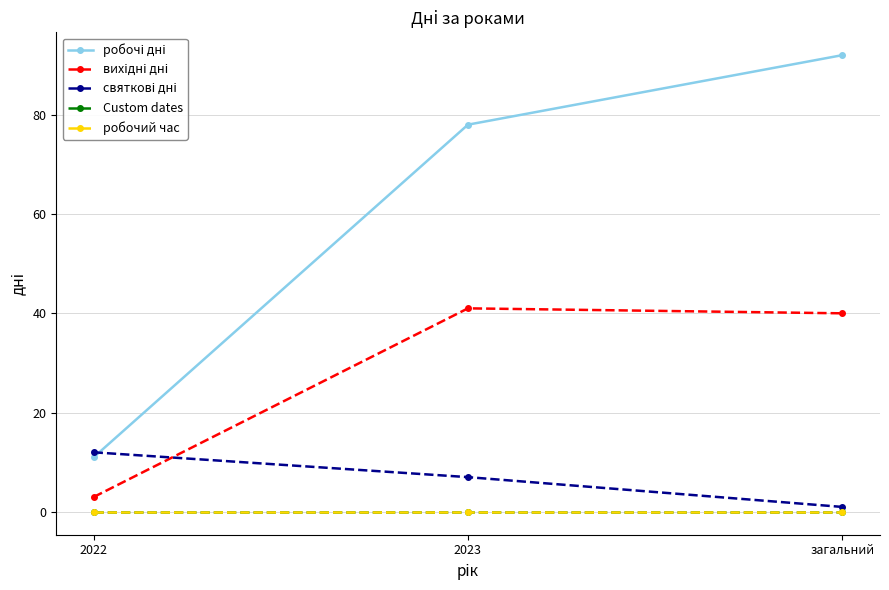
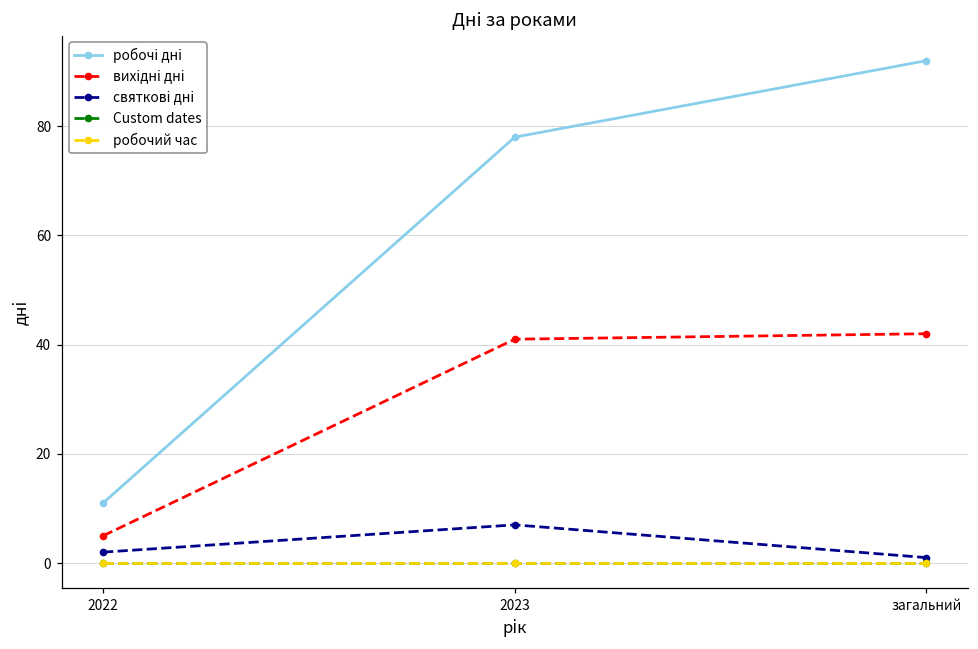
вихідні дні, 2022: 3 -> 5
святкові дні, 2022: 12 -> 2
вихідні дні, загальний: 40 -> 42
